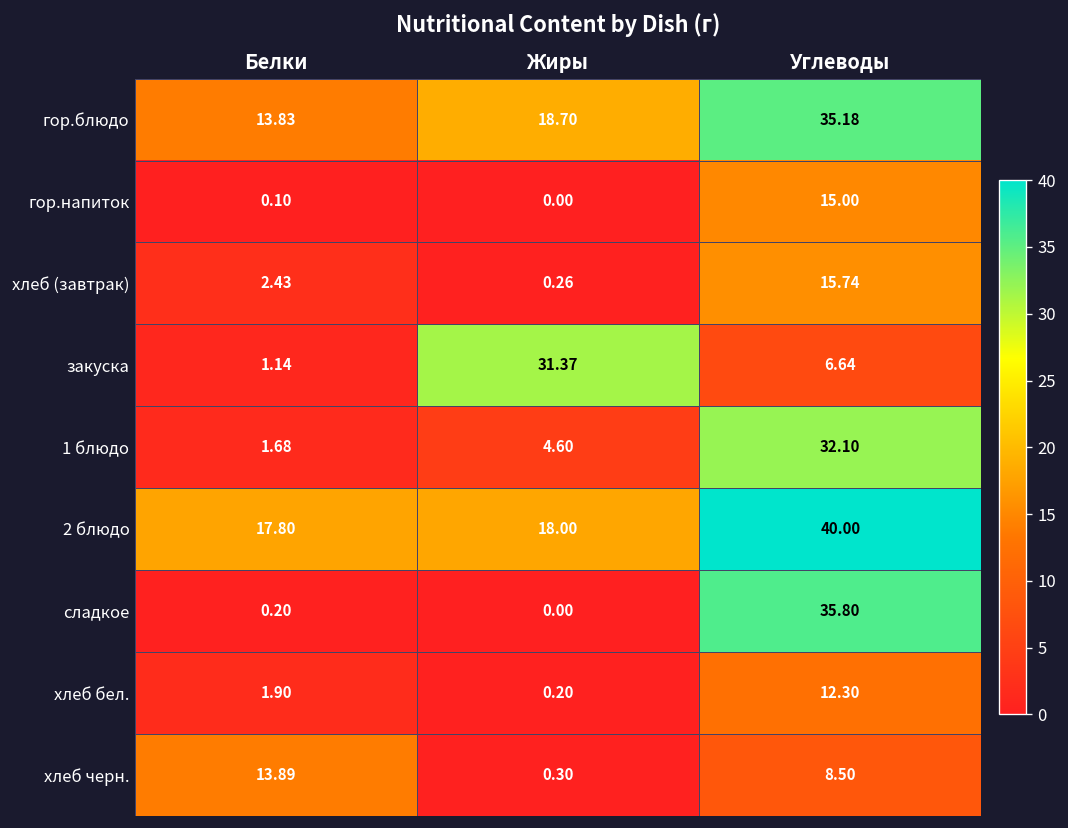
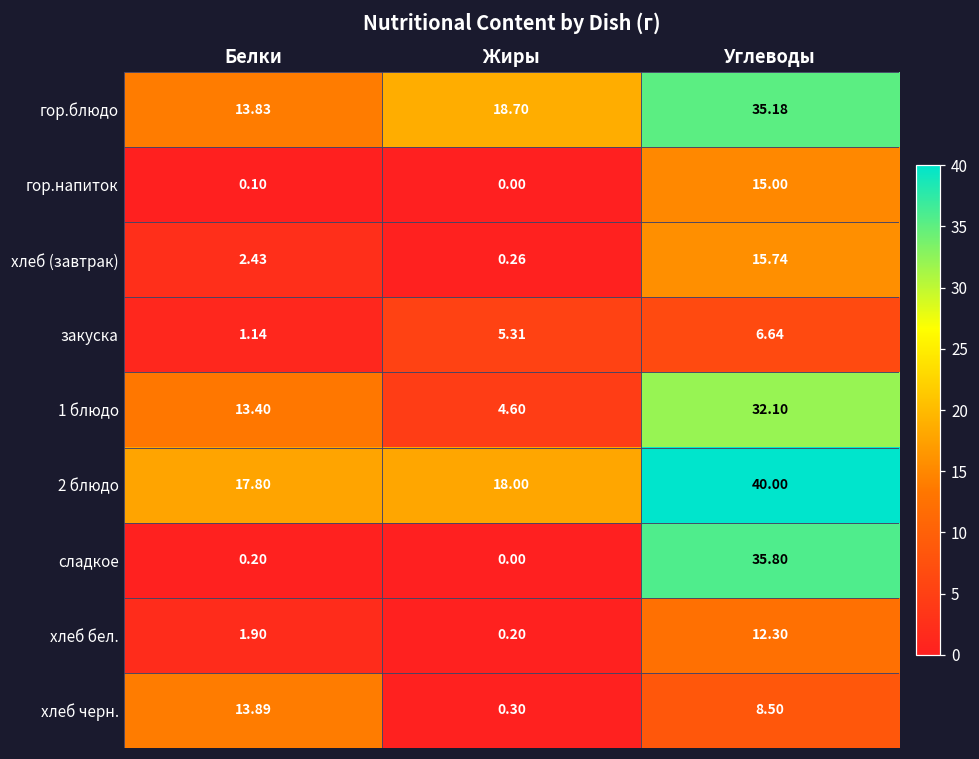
закуска, Жиры: 31.37 -> 5.31
1 блюдо, Белки: 1.68 -> 13.40
